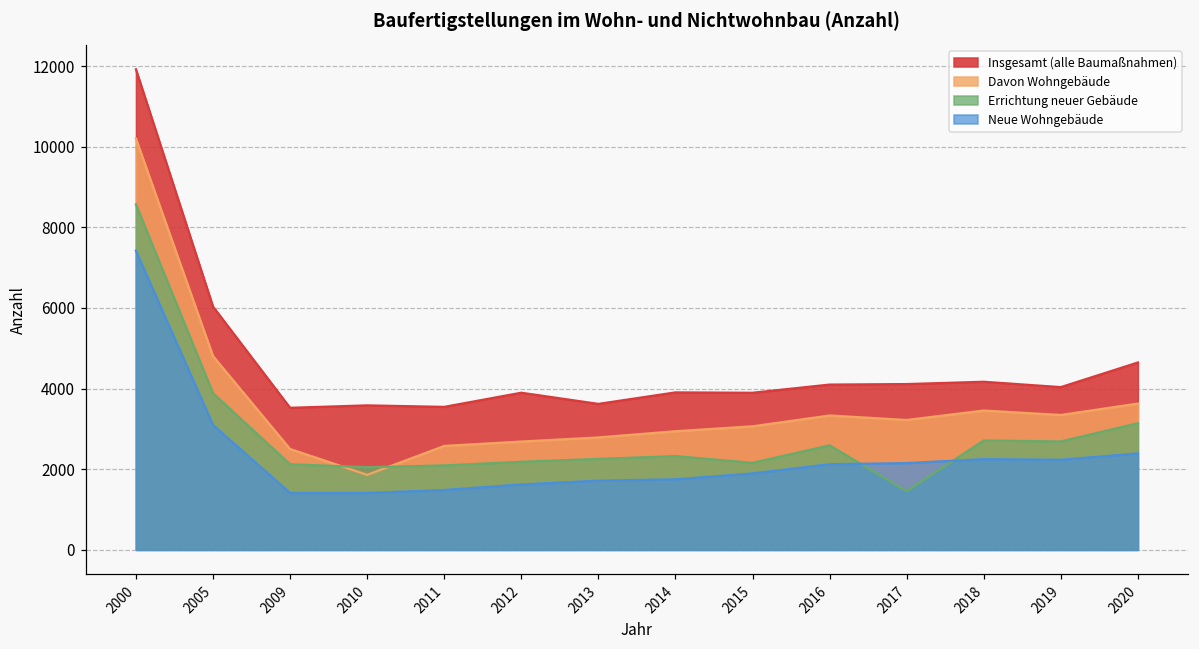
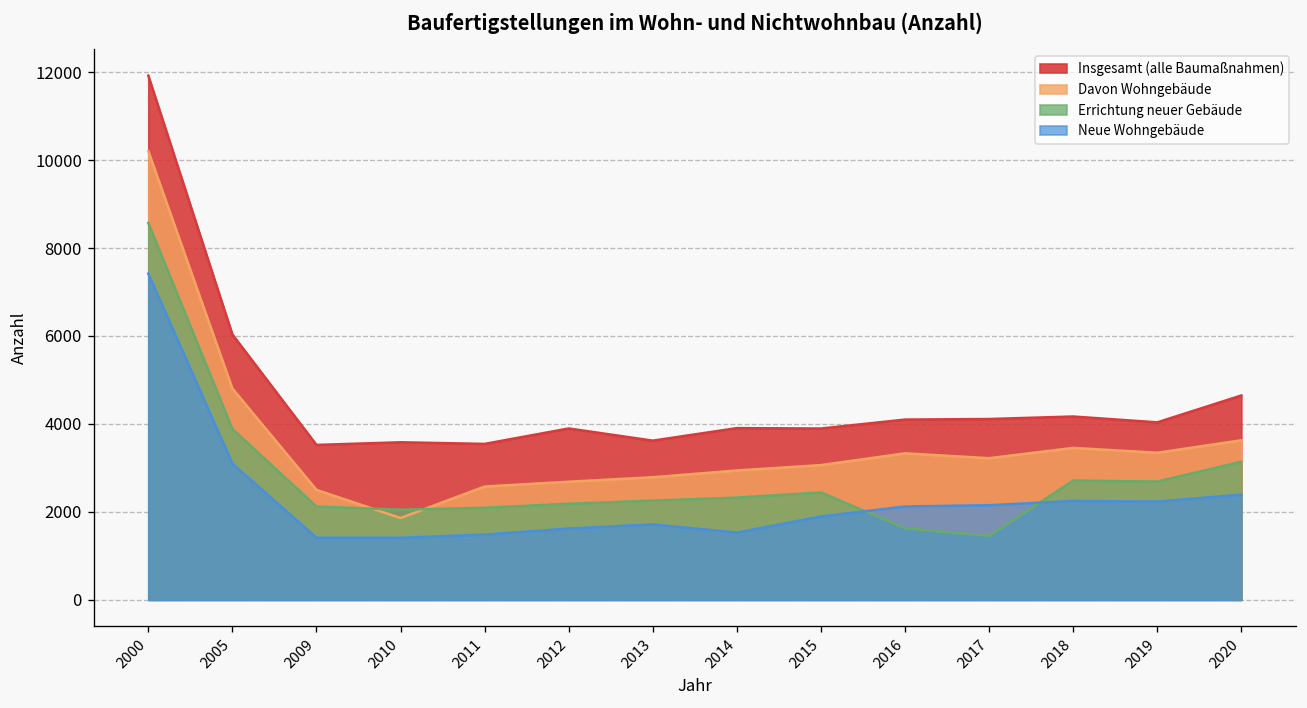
Neue Wohngebäude, 2014: 1700 -> 1500
Errichtung neuer Gebäude, 2015: 2200 -> 2400
Errichtung neuer Gebäude, 2016: 2600 -> 1600
